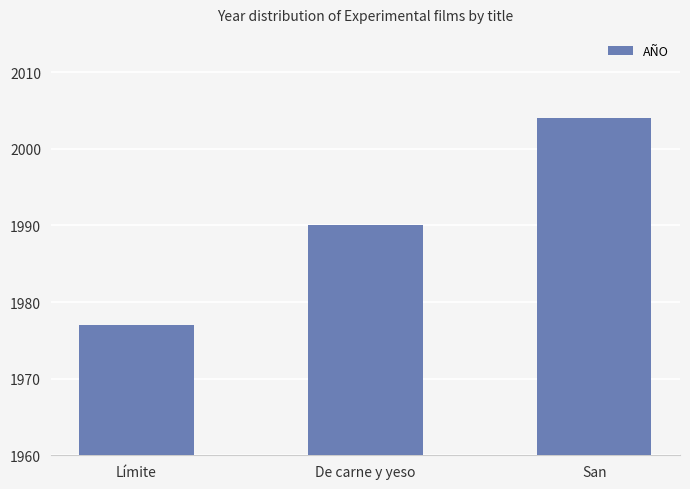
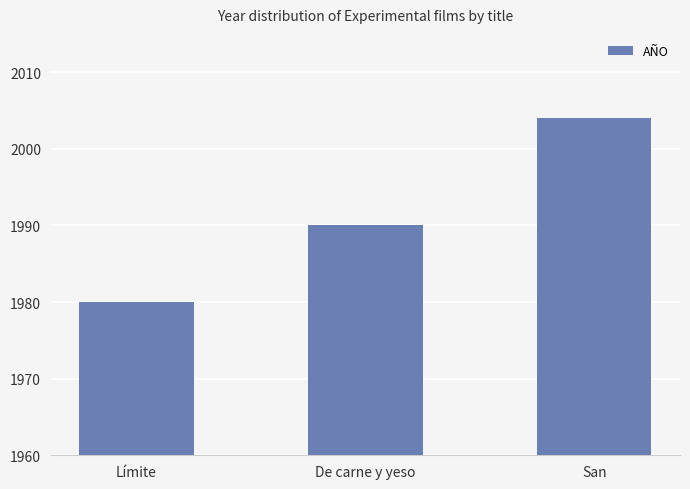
Límite: 1977 -> 1980
